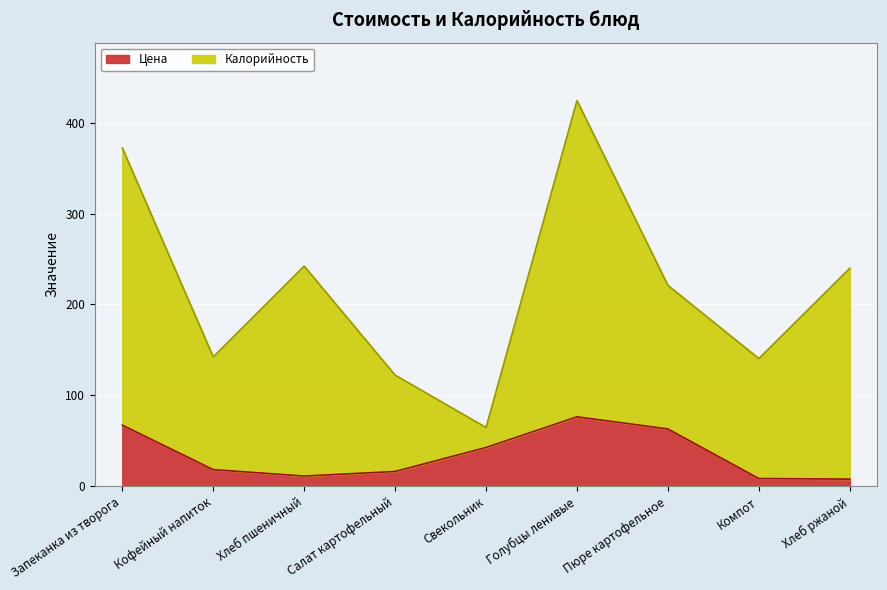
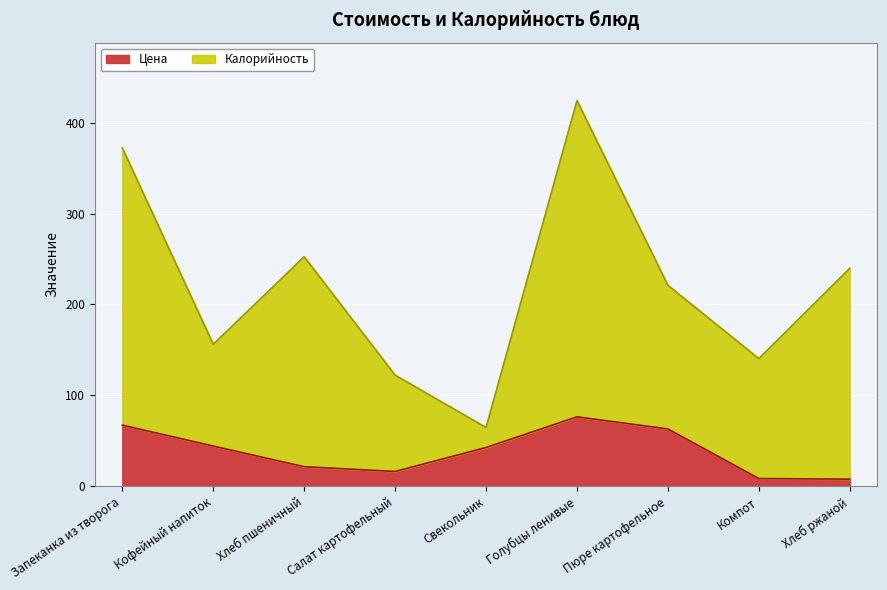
Цена, Кофейный напиток: 20 -> 40
Калорийность, Кофейный напиток: 120 -> 110
Цена, Хлеб пшеничный: 10 -> 20
